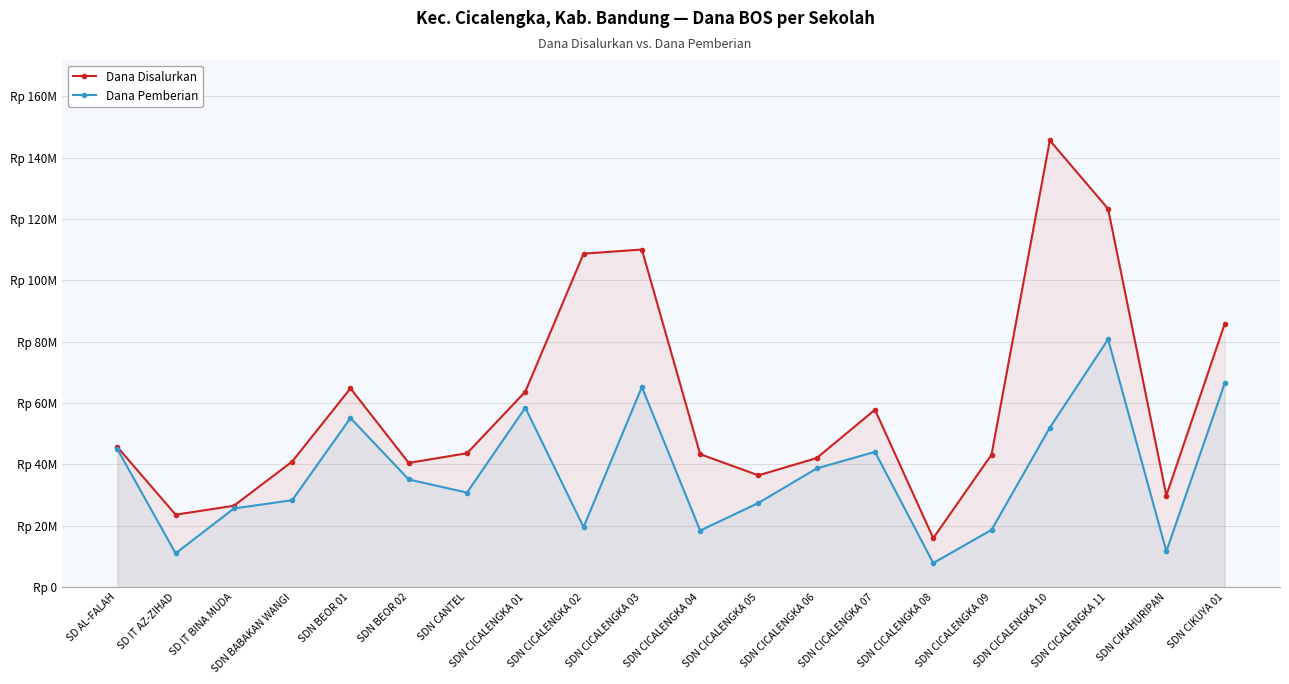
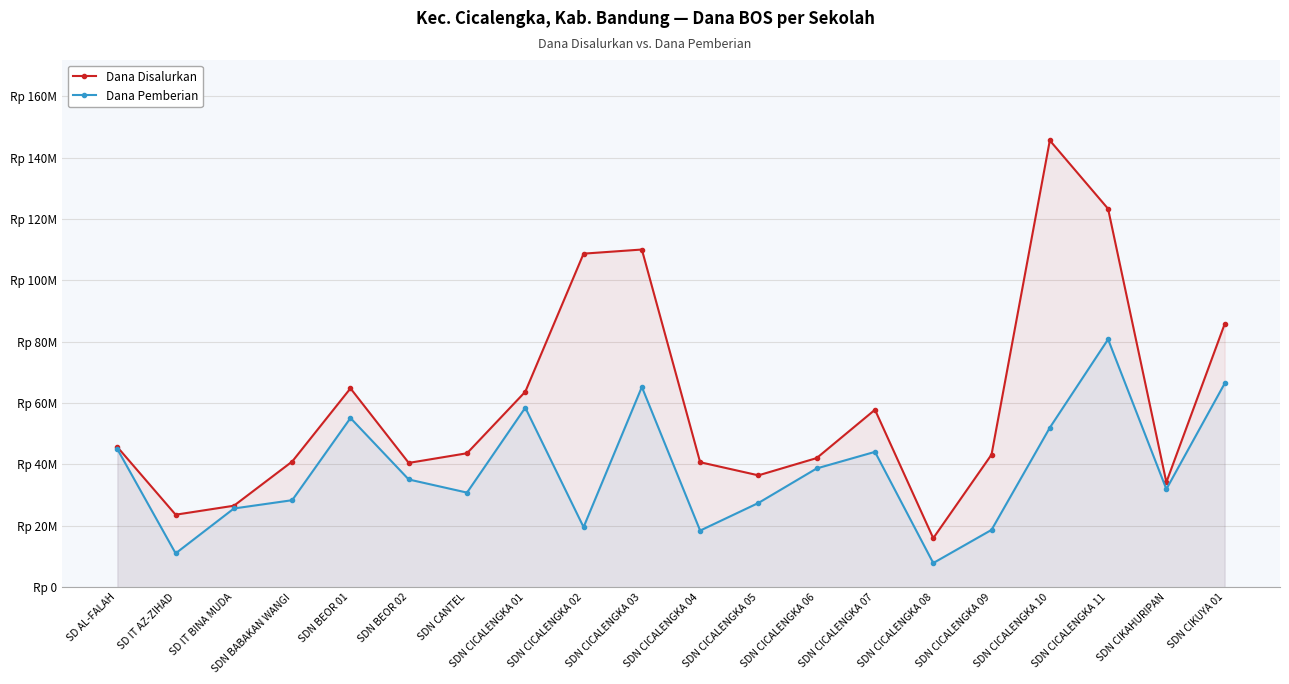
Dana Disalurkan, SDN CICALENGKA 04: Rp 43000000 -> Rp 41000000
Dana Disalurkan, SDN CIKAHURIPAN: Rp 30000000 -> Rp 34000000
Dana Pemberian, SDN CIKAHURIPAN: Rp 12000000 -> Rp 32000000
